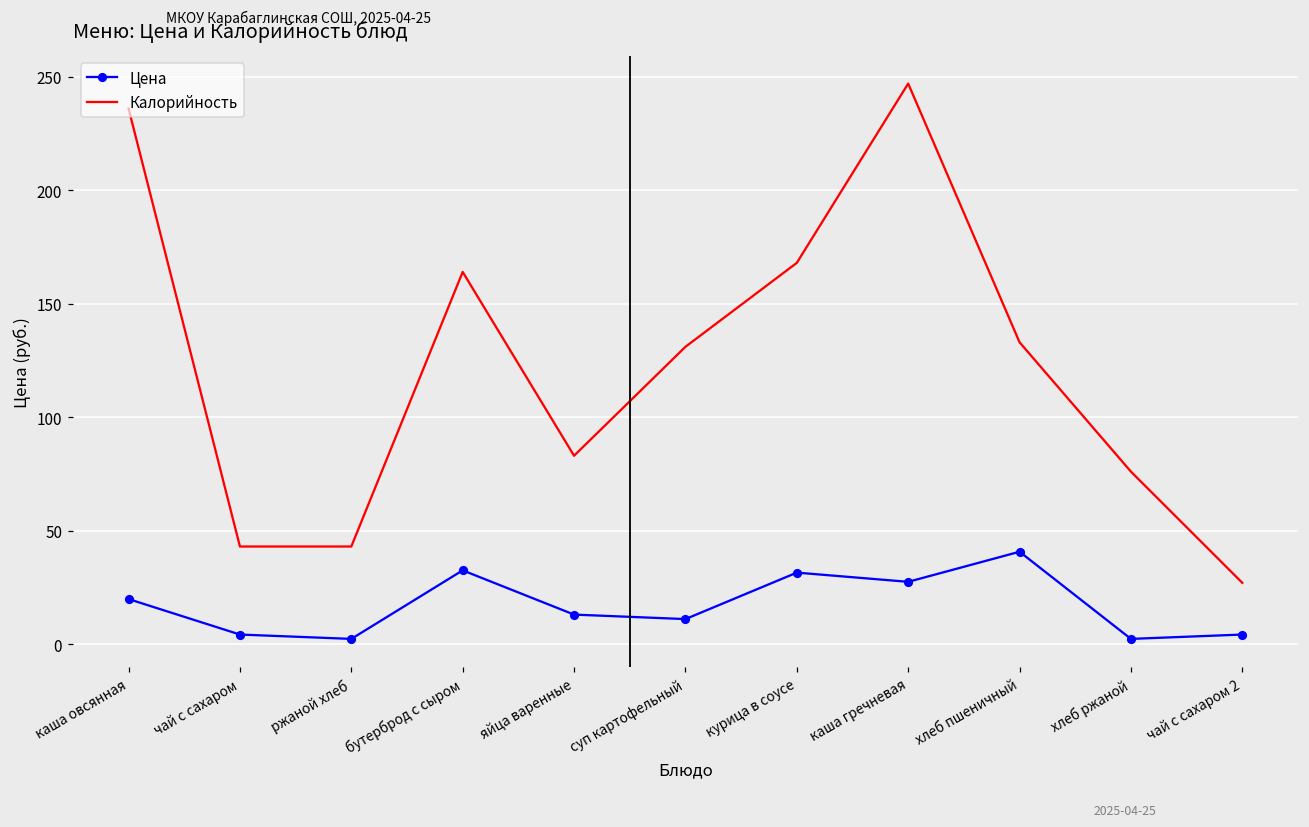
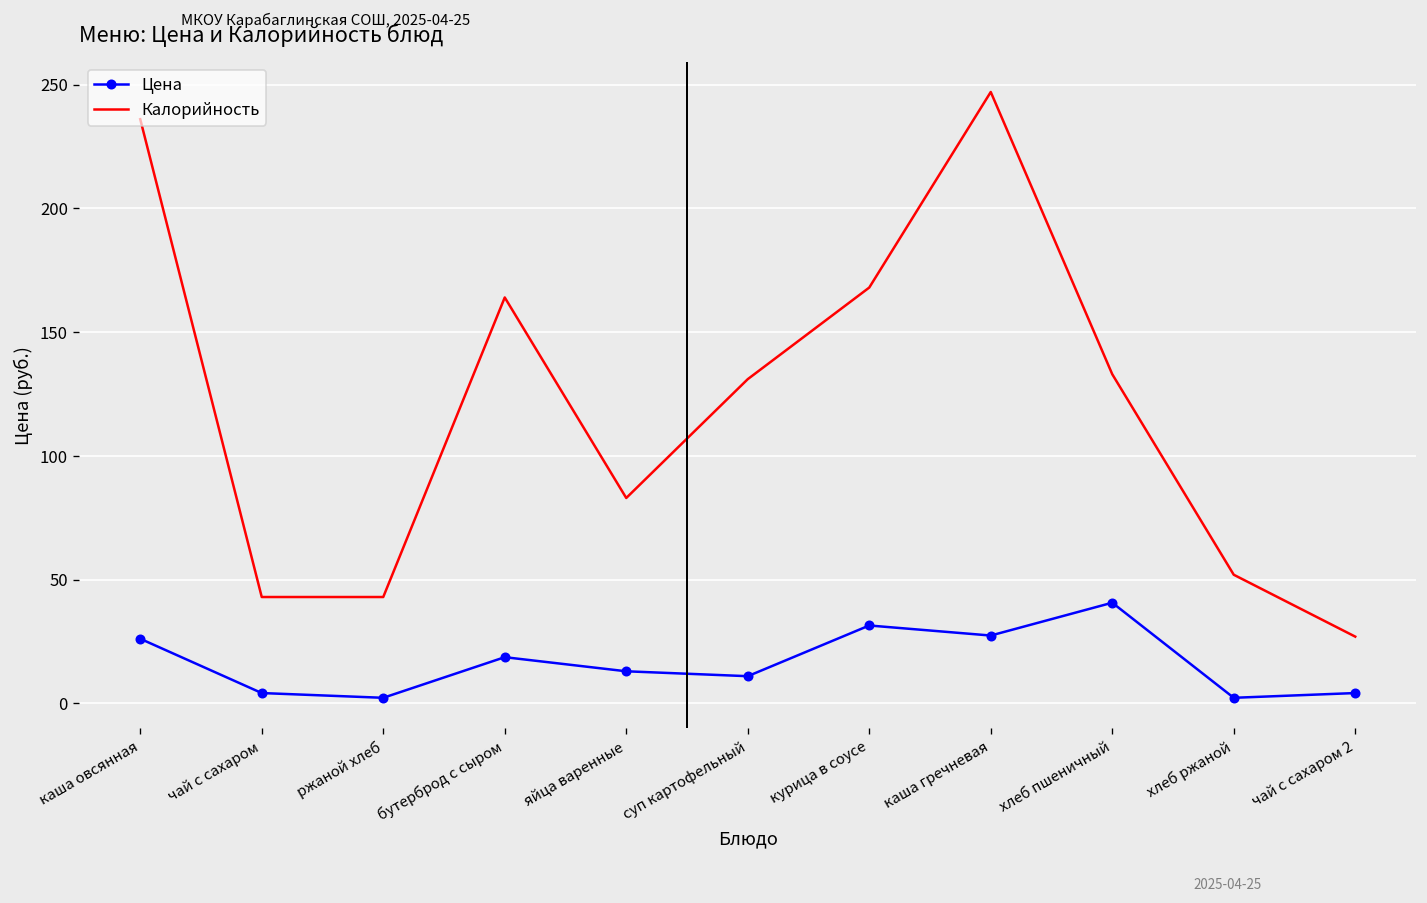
Цена, каша овсянная: 20 -> 26
Цена, бутерброд с сыром: 33 -> 19
Калорийность, хлеб ржаной: 76 -> 52
